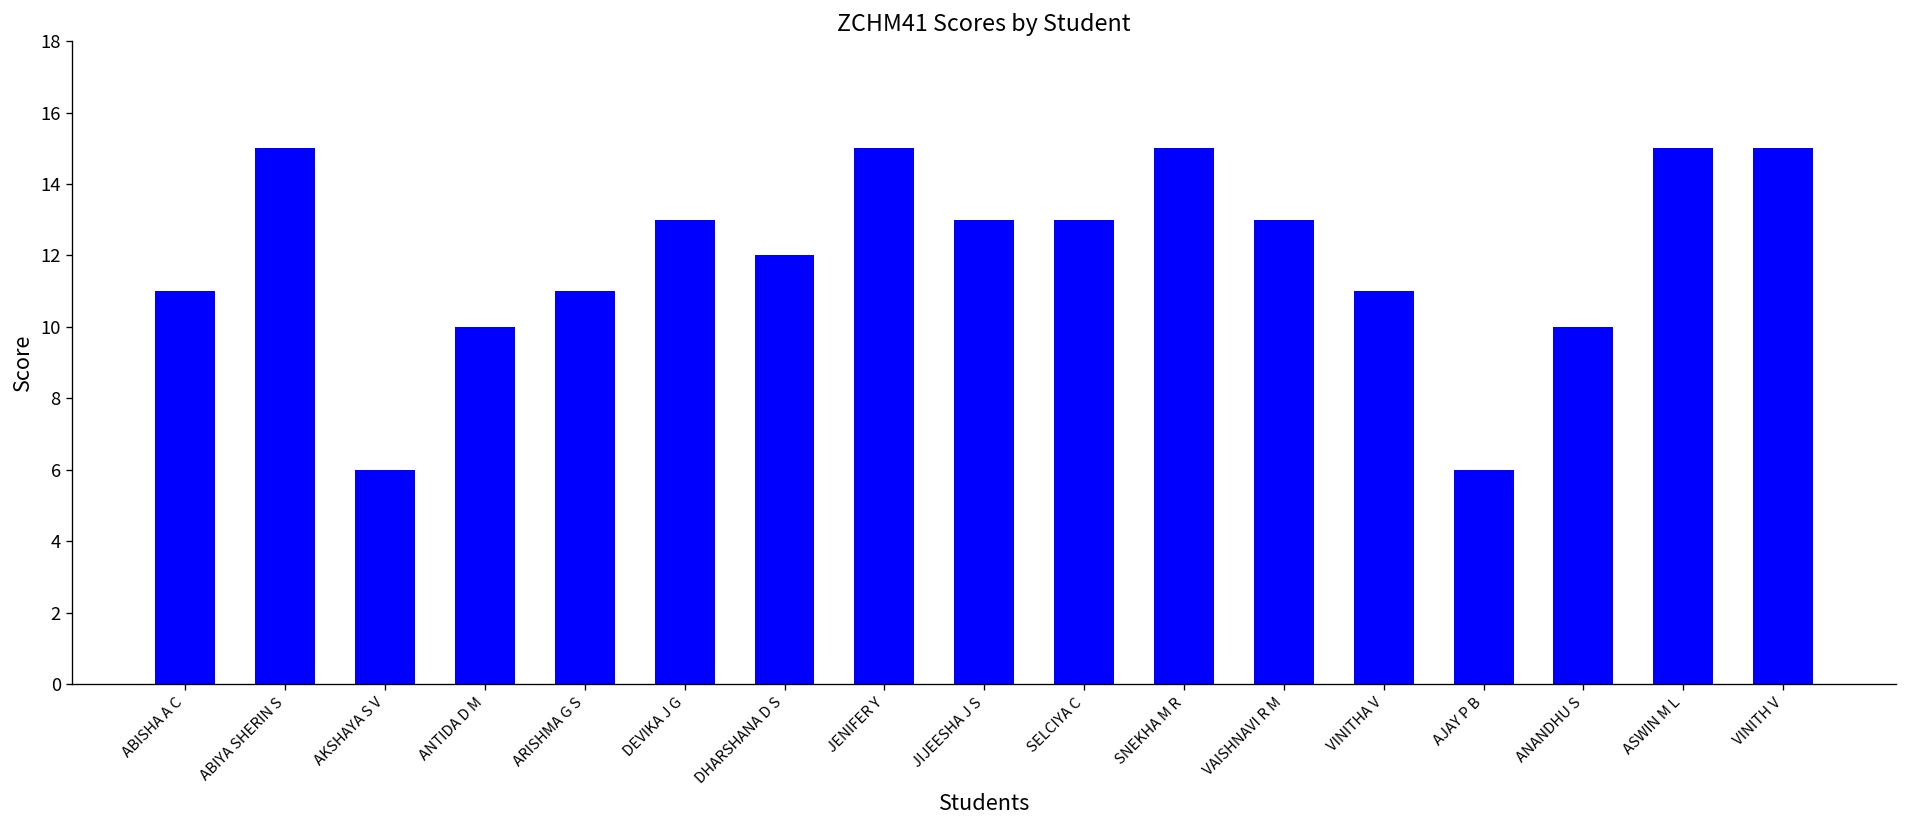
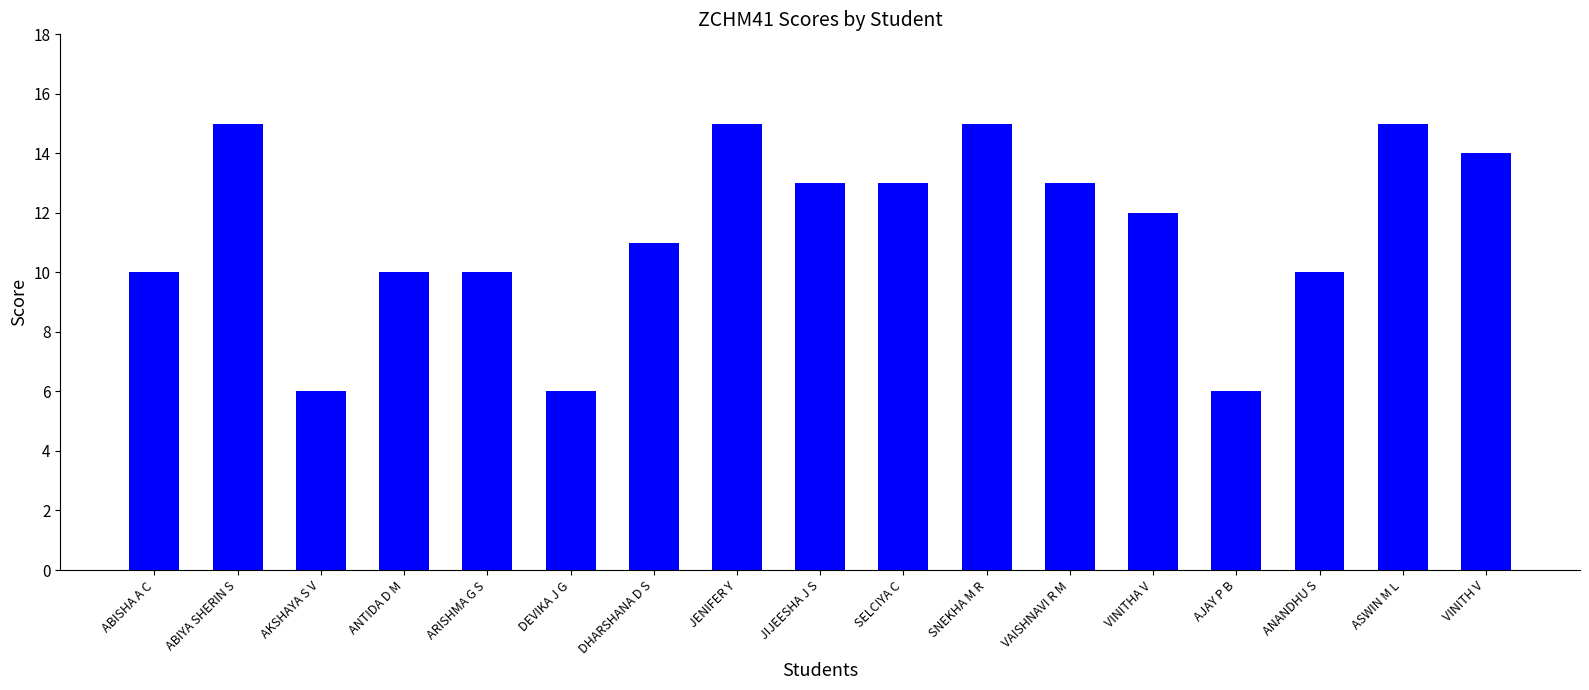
ABISHA A C: 11 -> 10
ARISHMA G S: 11 -> 10
DEVIKA J G: 13 -> 6
DHARSHANA D S: 12 -> 11
VINITHA V: 11 -> 12
VINITH V: 15 -> 14
